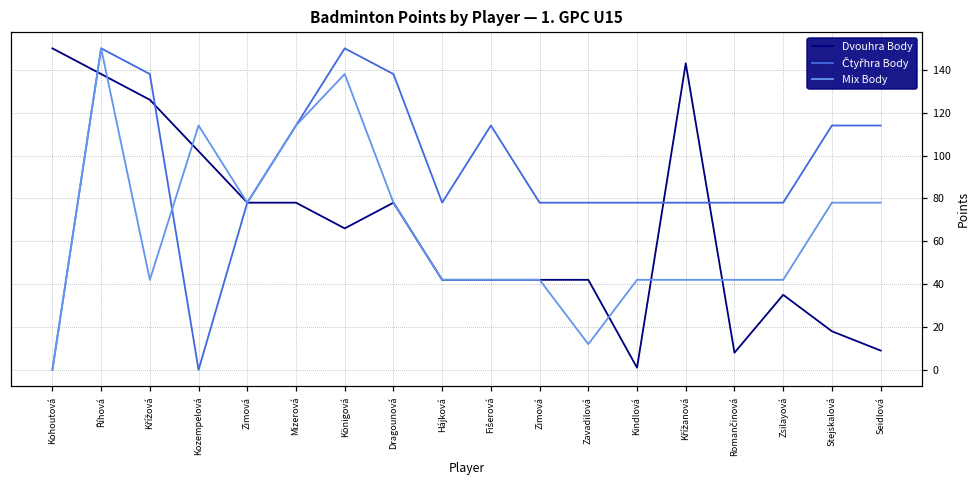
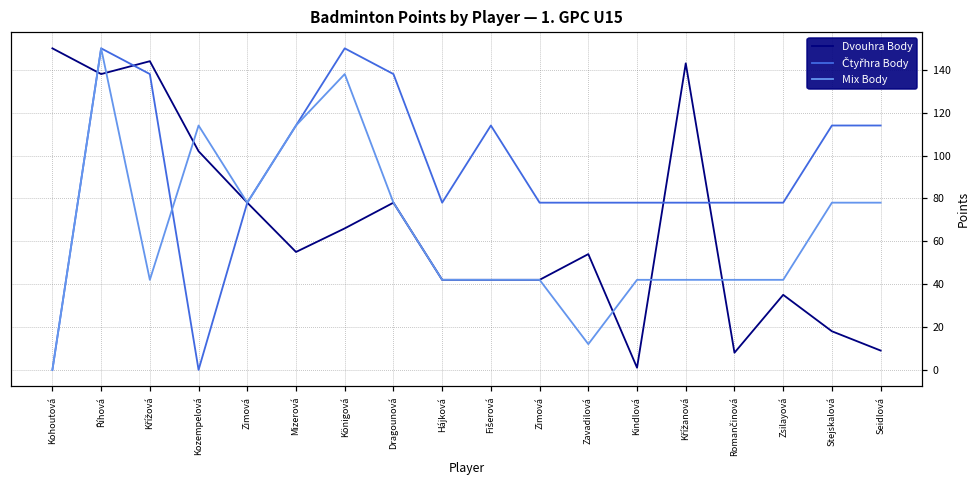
Dvouhra Body, Křížová: 126 -> 144
Dvouhra Body, Mizerová: 78 -> 55
Dvouhra Body, Zavadilová: 42 -> 54
